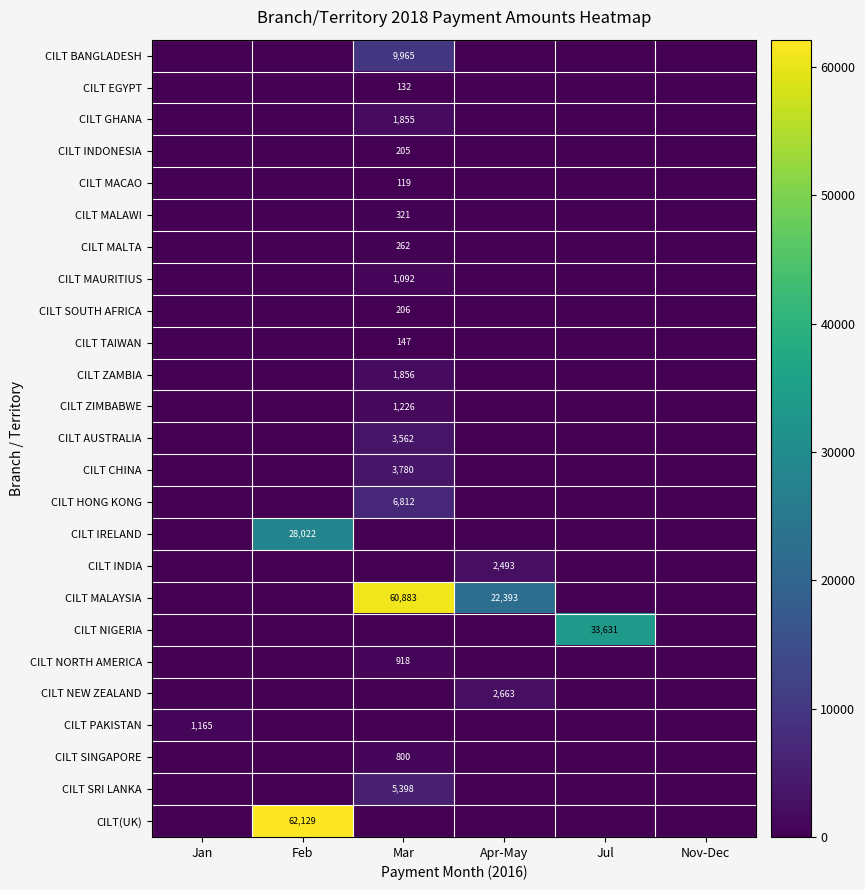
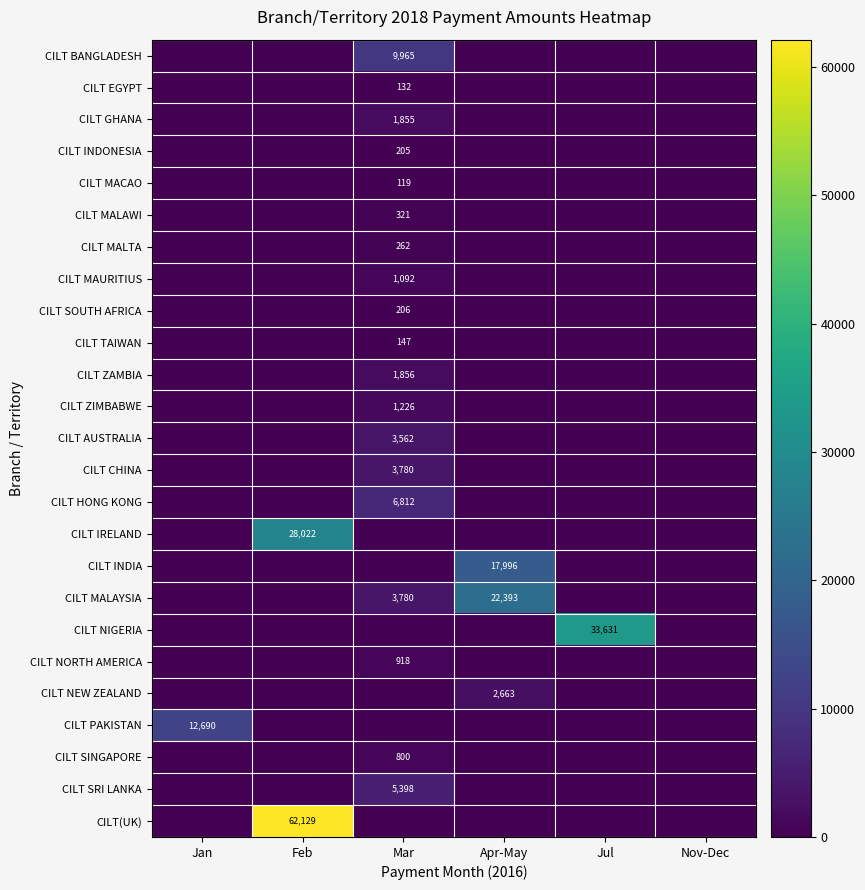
CILT INDIA, Apr-May: 2,493 -> 17,996
CILT MALAYSIA, Mar: 60,883 -> 3,780
CILT PAKISTAN, Jan: 1,165 -> 12,690
